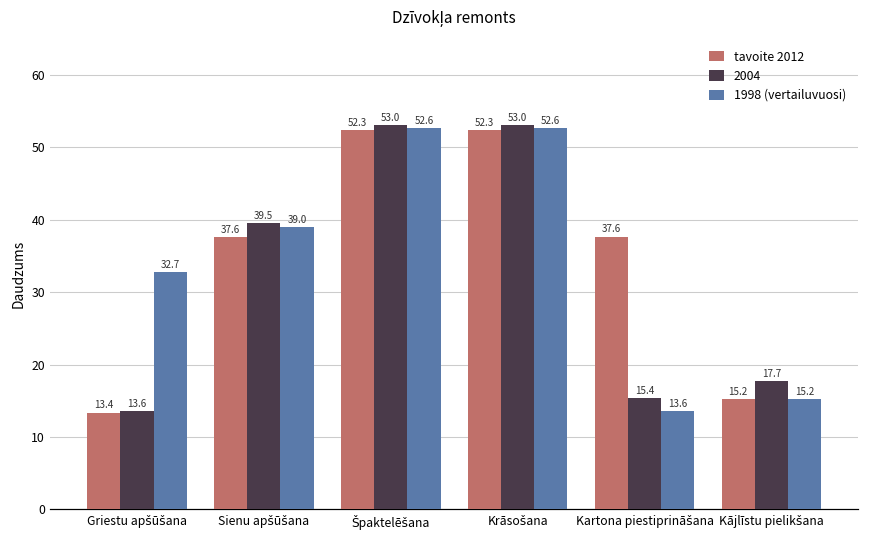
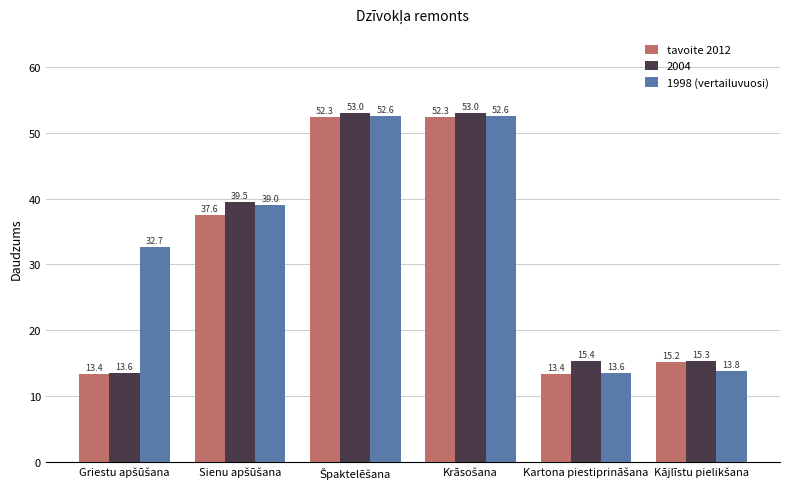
tavoite 2012, Kartona piestiprināšana: 37.6 -> 13.4
2004, Kājlīstu pielikšana: 17.7 -> 15.3
1998 (vertailuvuosi), Kājlīstu pielikšana: 15.2 -> 13.8
